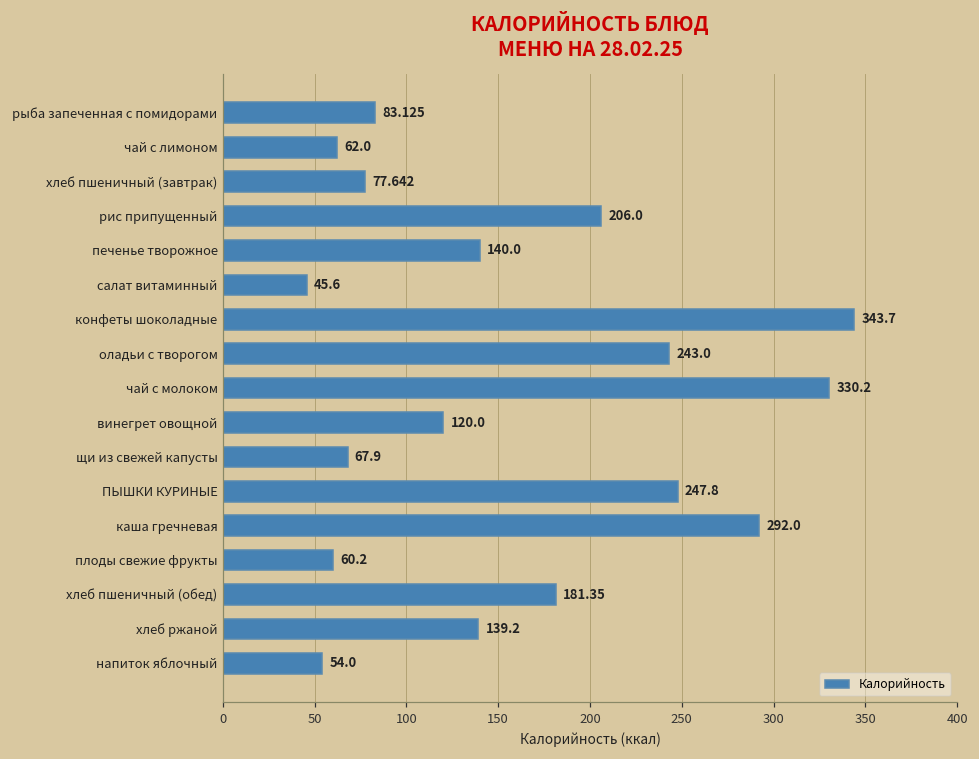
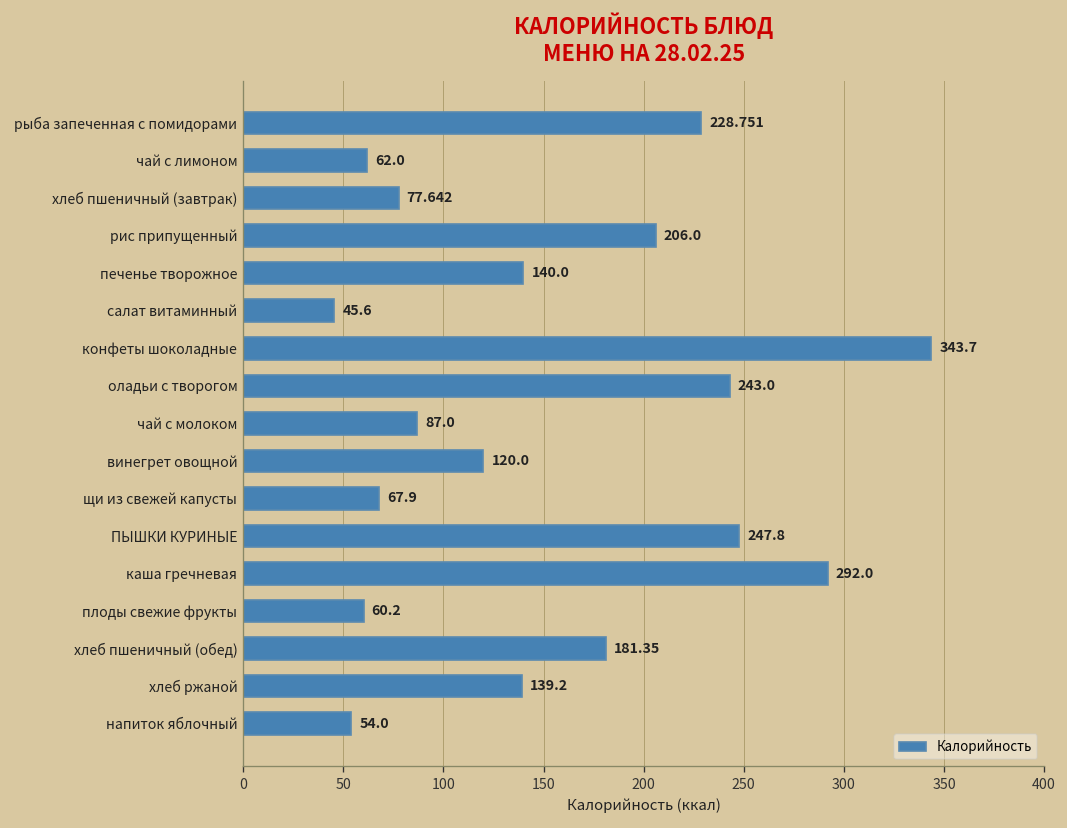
рыба запеченная с помидорами: 83.125 -> 228.751
чай с молоком: 330.2 -> 87.0
